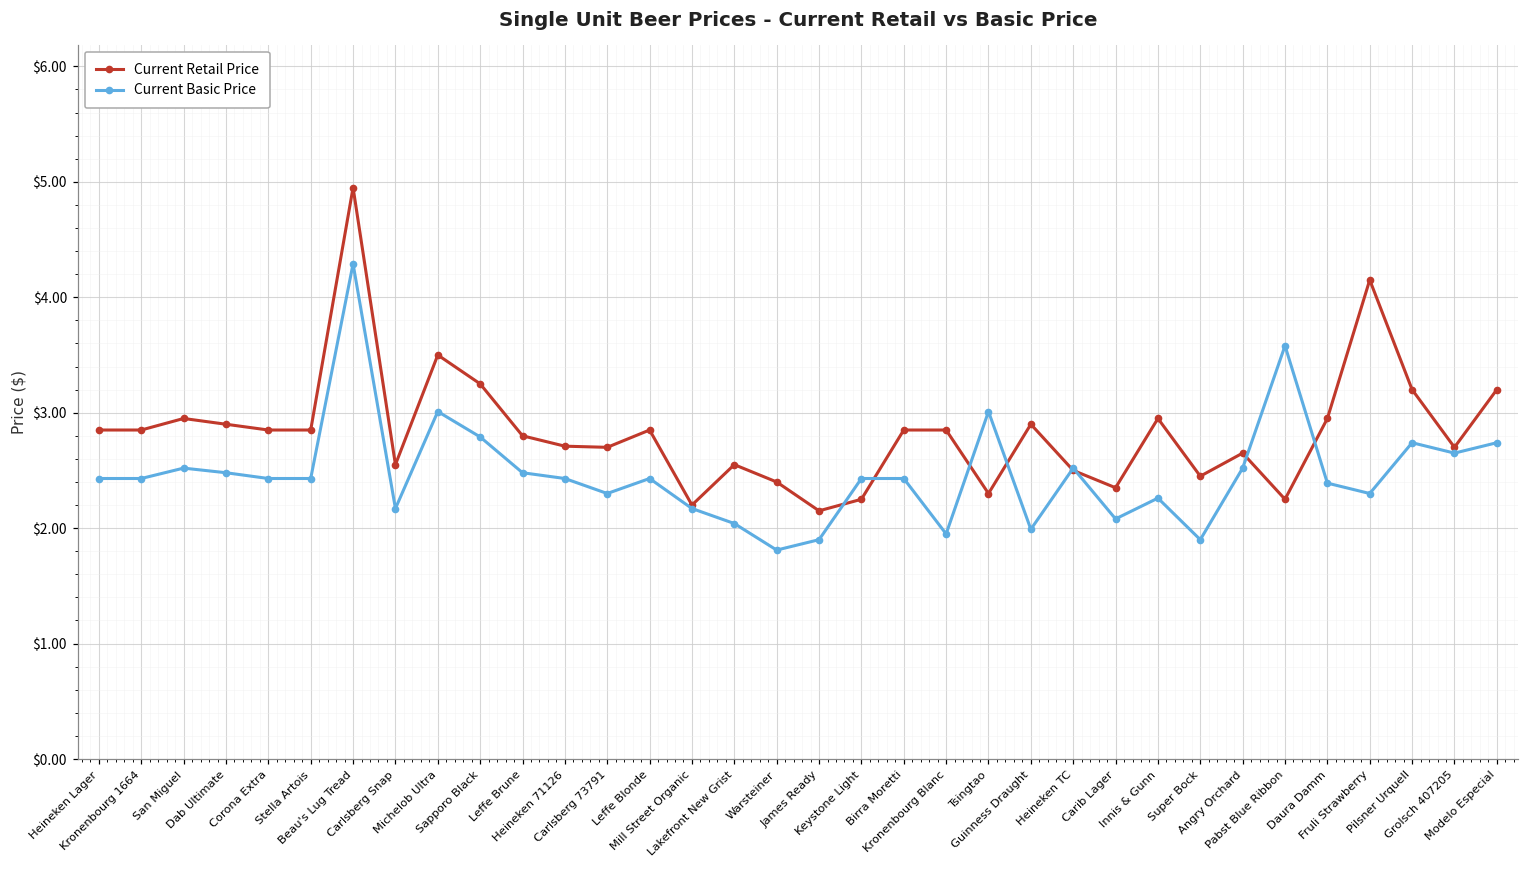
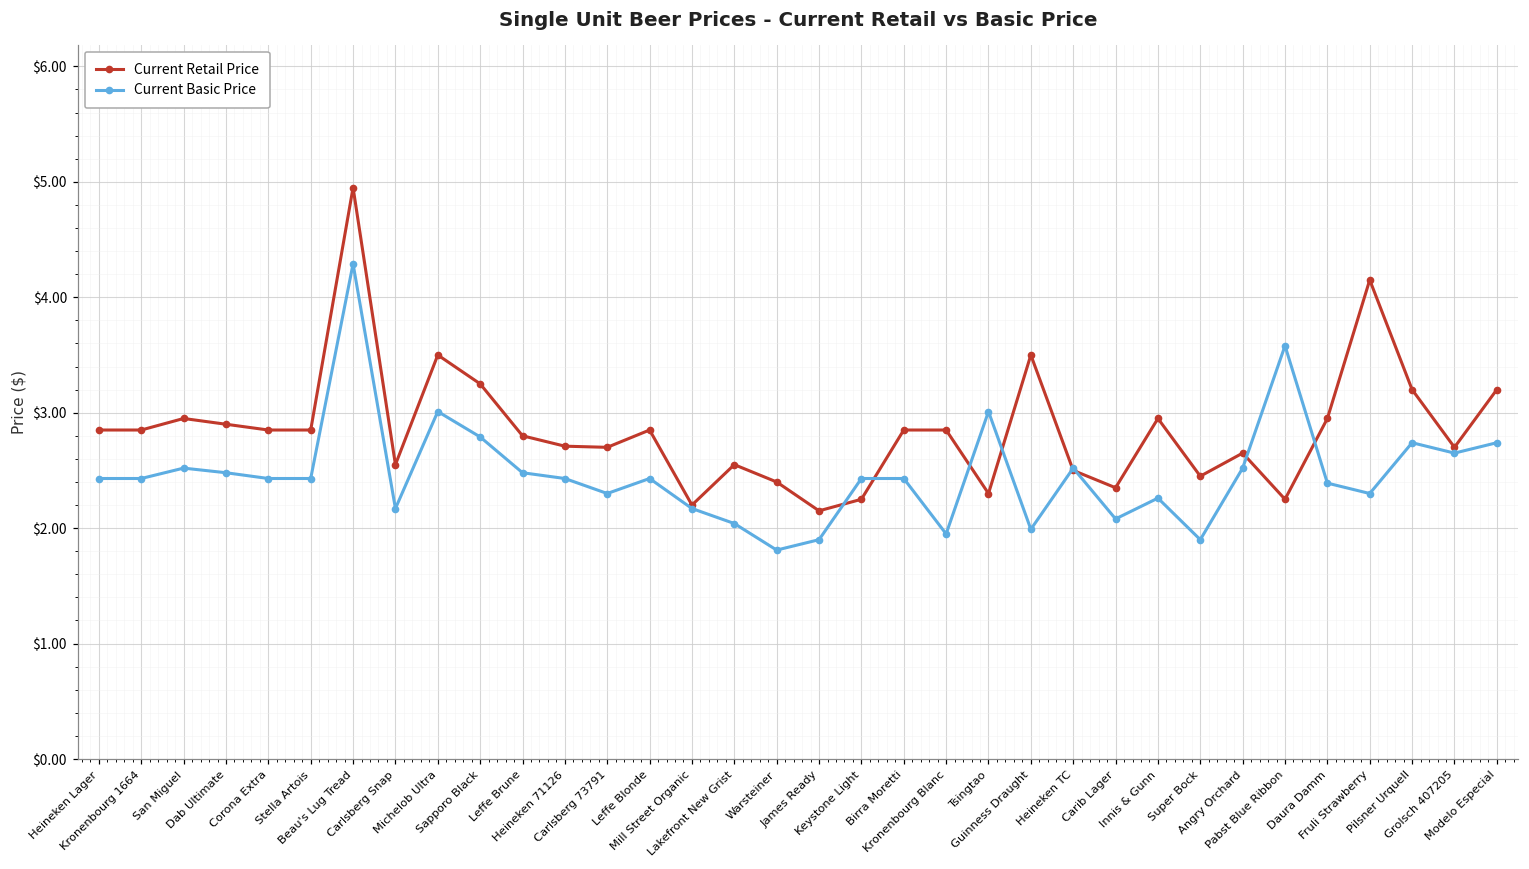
Current Retail Price, Guinness Draught: $2.9 -> $3.5
